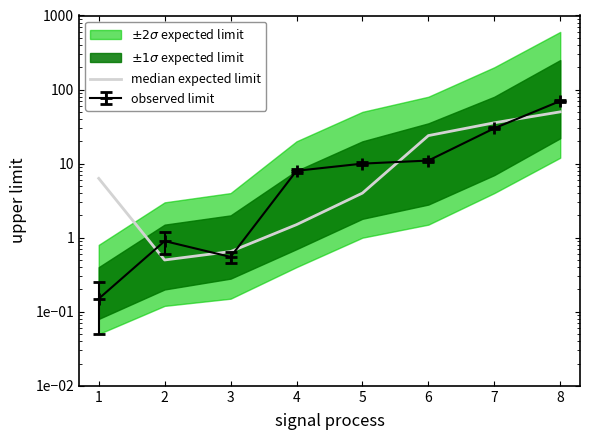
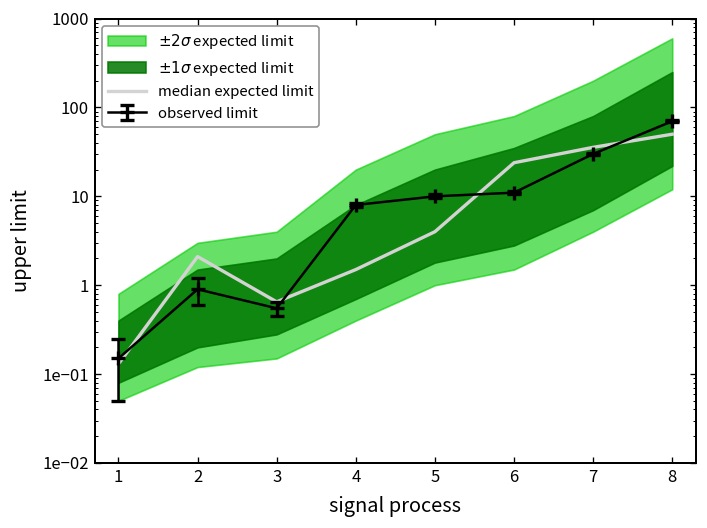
median expected limit, 1: 6 -> 0.13
median expected limit, 2: 0.5 -> 2.1
